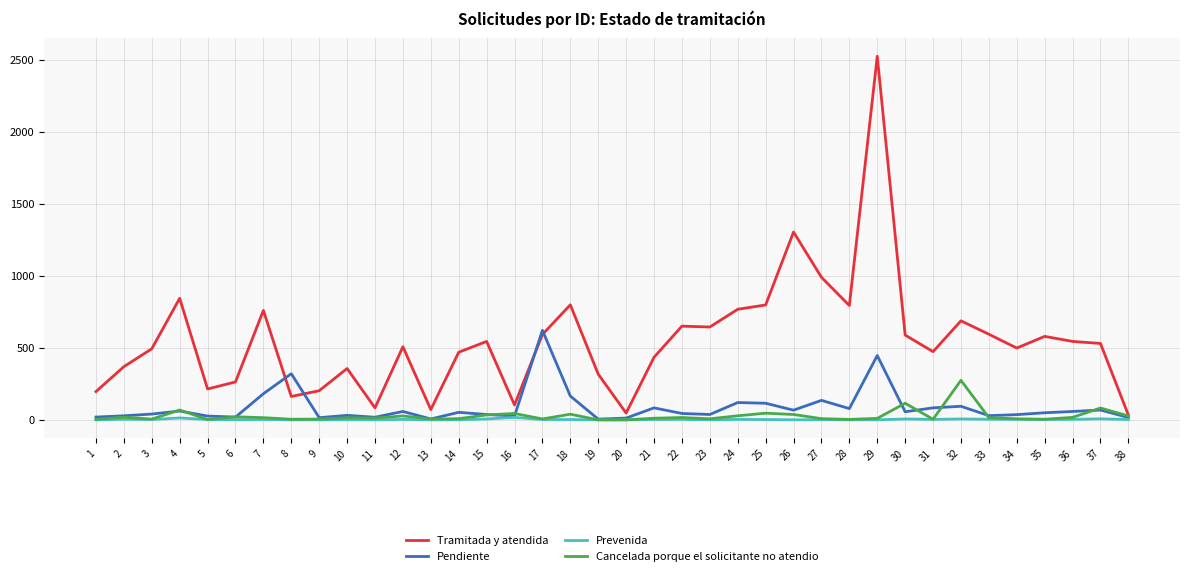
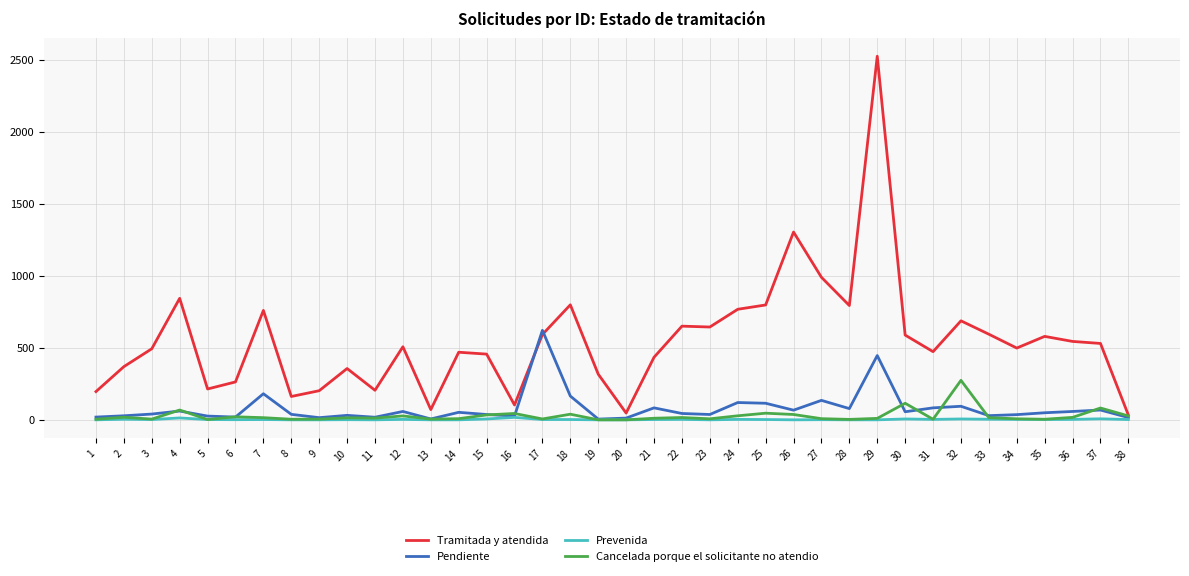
Pendiente, 8: 320 -> 40
Tramitada y atendida, 11: 80 -> 210
Tramitada y atendida, 15: 540 -> 460
